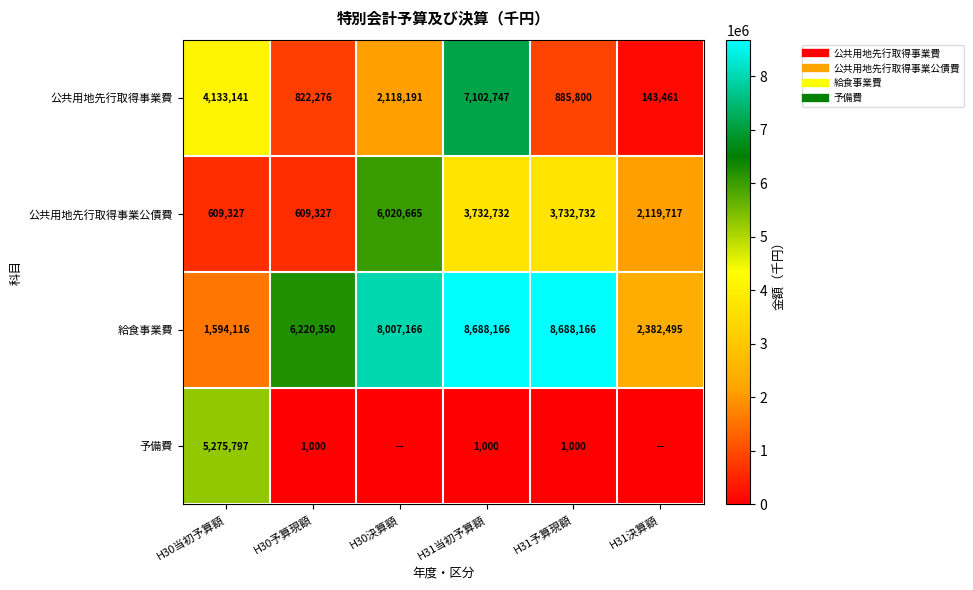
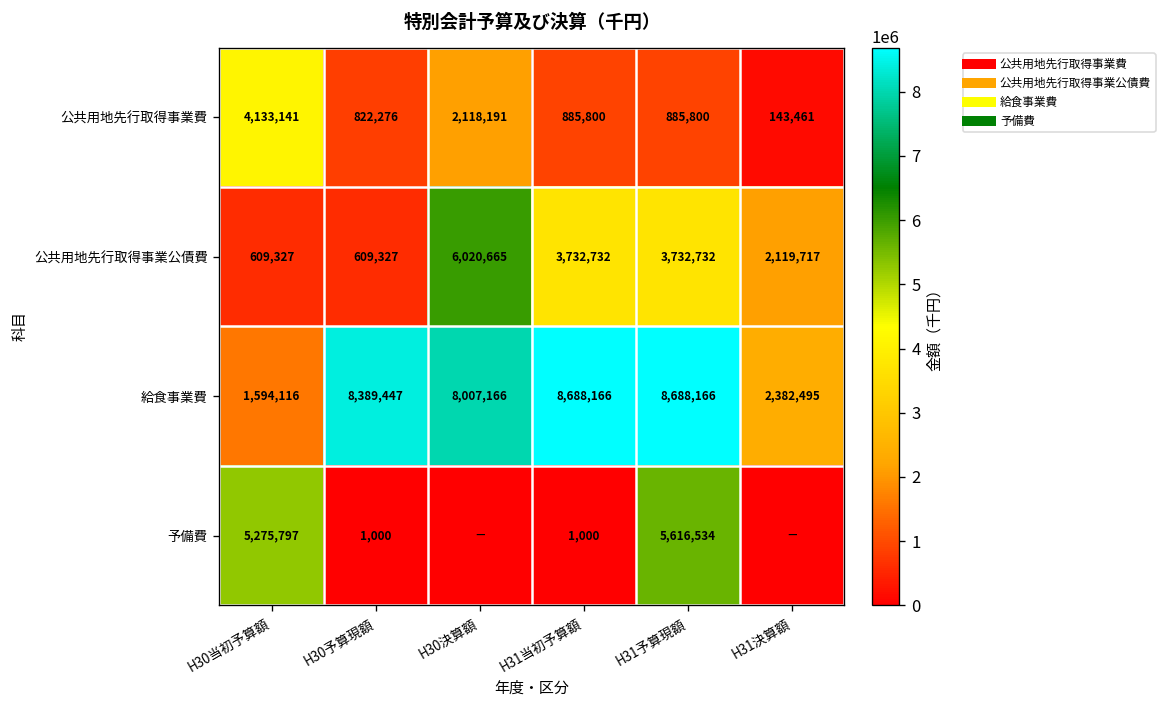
公共用地先行取得事業費, H31当初予算額: 7,102,747 -> 885,800
給食事業費, H30予算現額: 6,220,350 -> 8,389,447
予備費, H31予算現額: 1,000 -> 5,616,534
